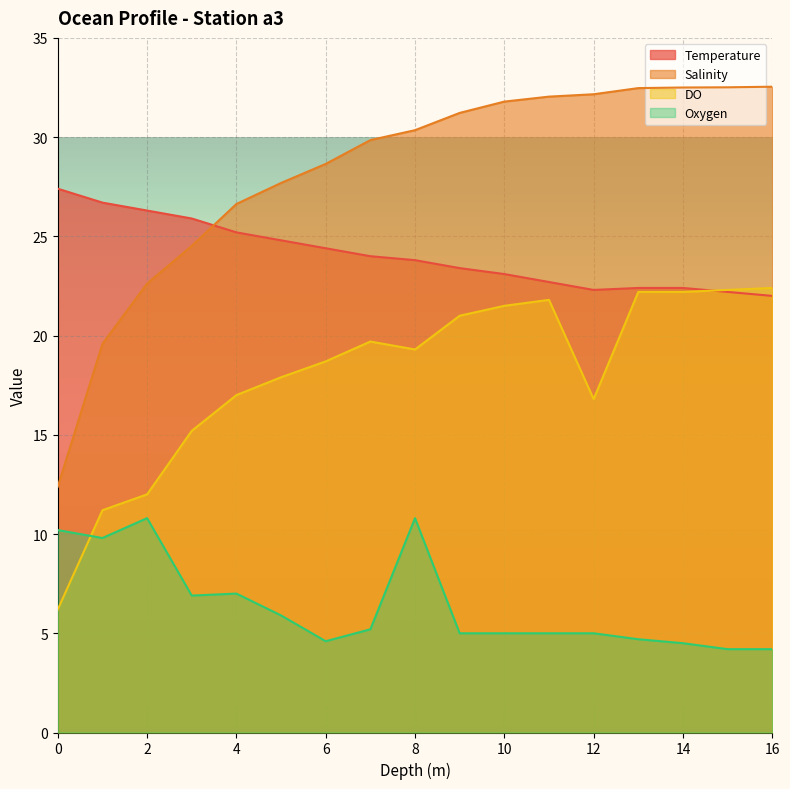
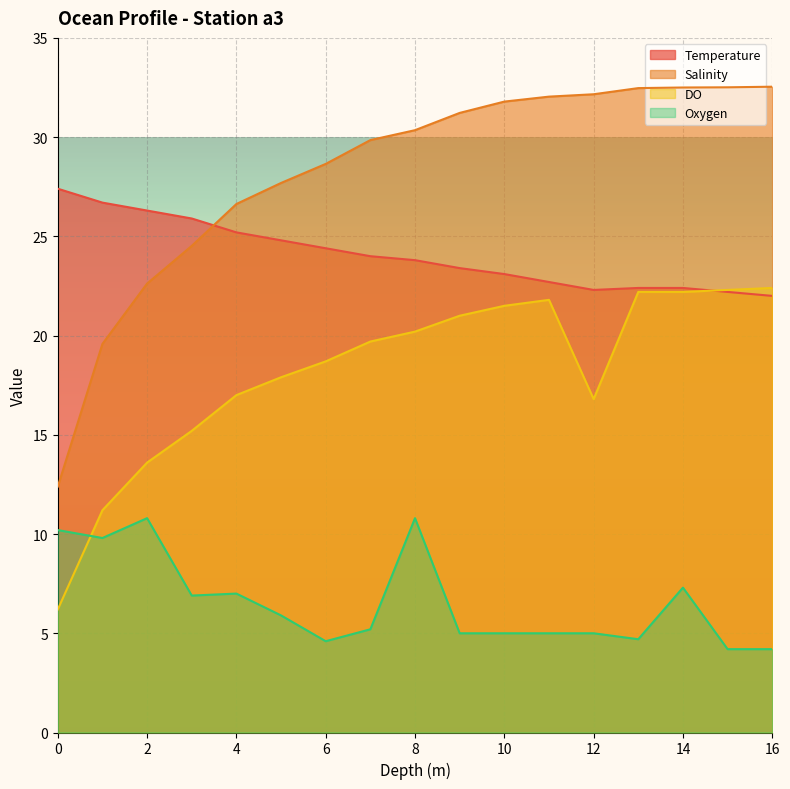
DO, 2: 12.0 -> 13.6
DO, 8: 19.3 -> 20.2
Oxygen, 14: 4.5 -> 7.3
